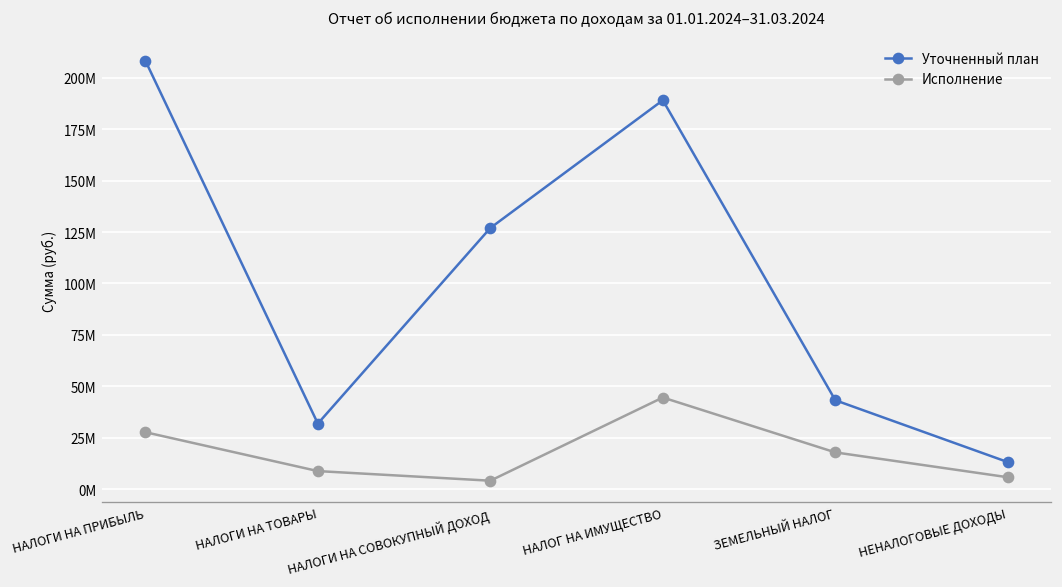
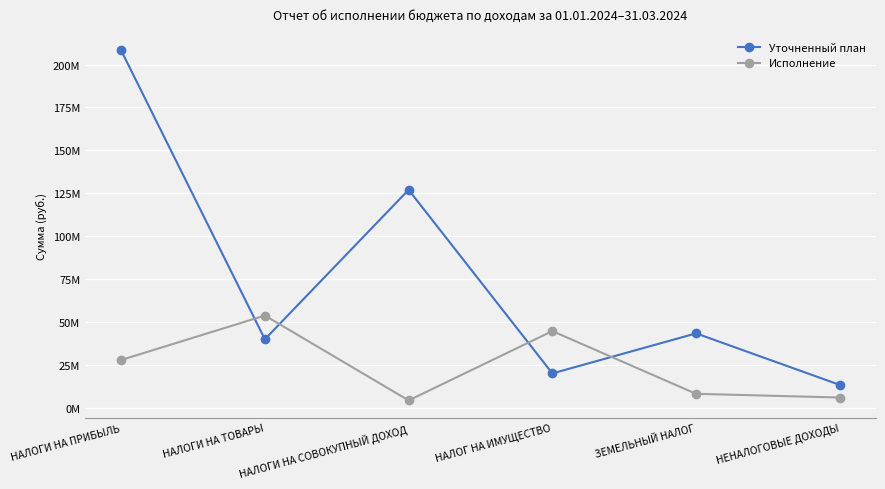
Уточненный план, НАЛОГИ НА ТОВАРЫ: 32000000 -> 40000000
Исполнение, НАЛОГИ НА ТОВАРЫ: 9000000 -> 54000000
Уточненный план, НАЛОГ НА ИМУЩЕСТВО: 189000000 -> 20000000
Исполнение, ЗЕМЕЛЬНЫЙ НАЛОГ: 18000000 -> 8000000
